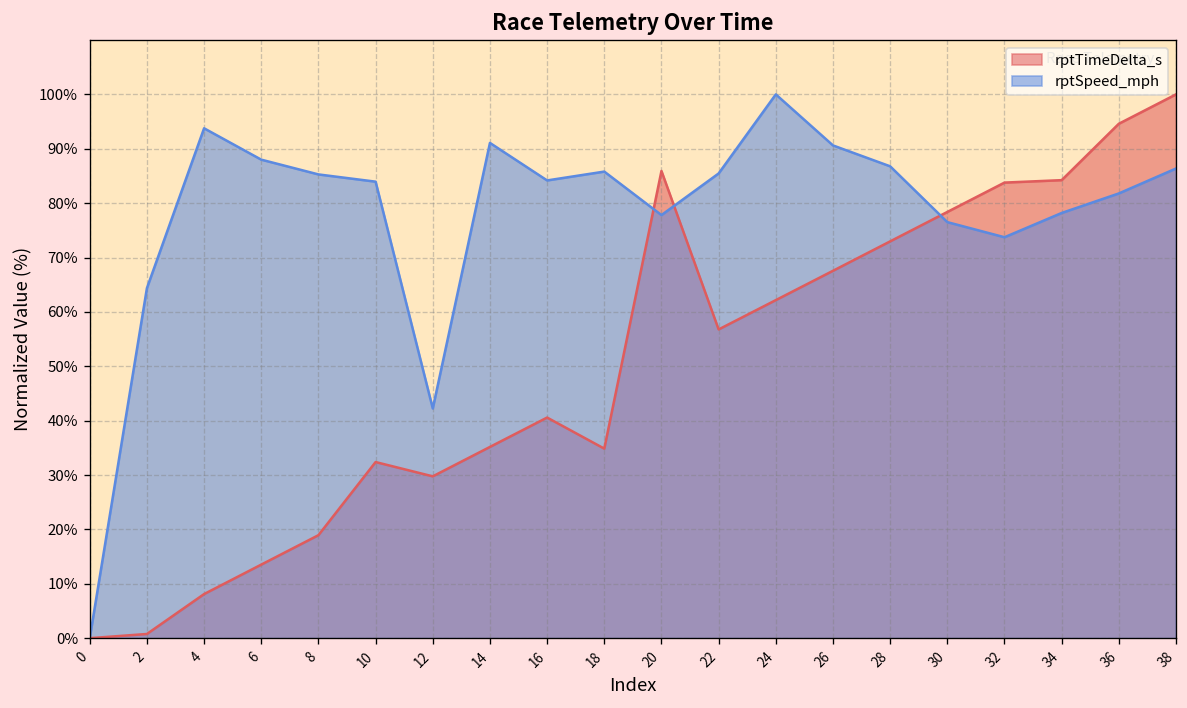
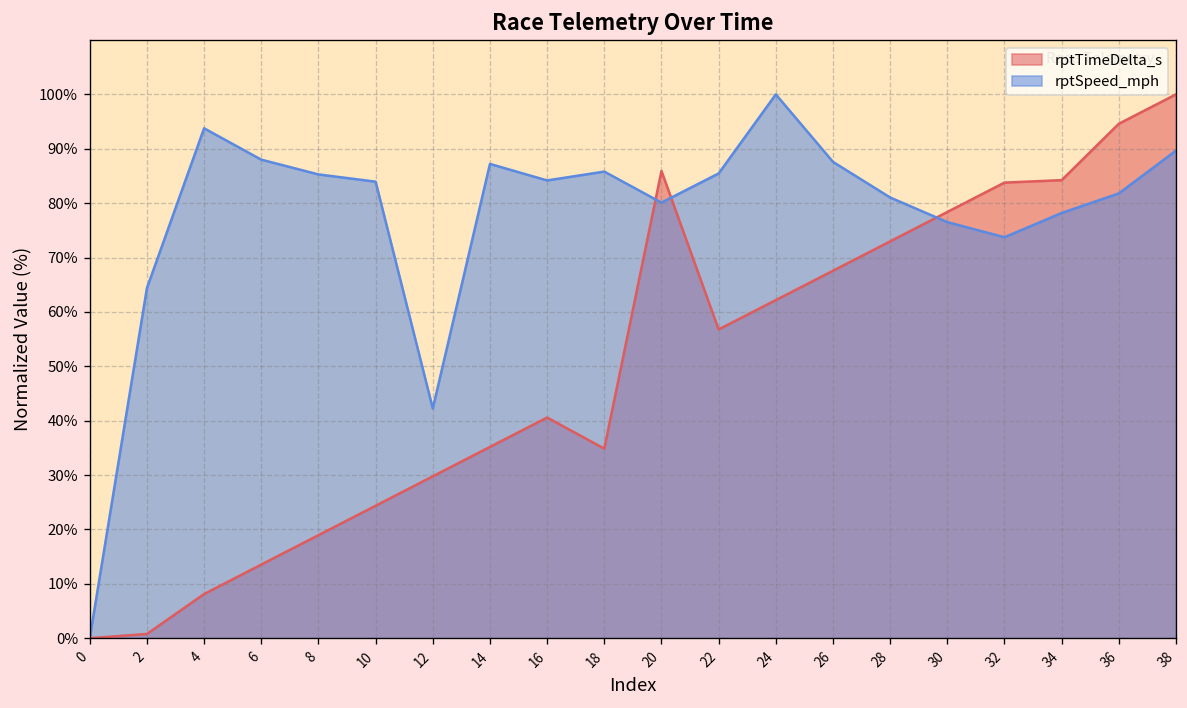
rptTimeDelta_s, 10: 32% -> 24%
rptSpeed_mph, 14: 91% -> 87%
rptSpeed_mph, 20: 78% -> 80%
rptSpeed_mph, 26: 91% -> 88%
rptSpeed_mph, 28: 87% -> 81%
rptSpeed_mph, 38: 86% -> 90%
